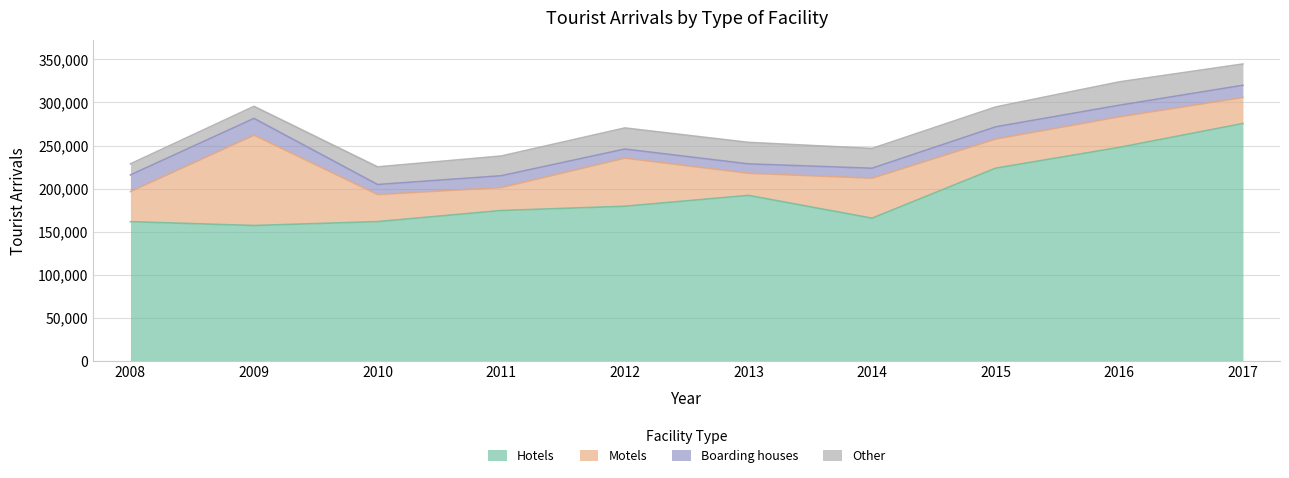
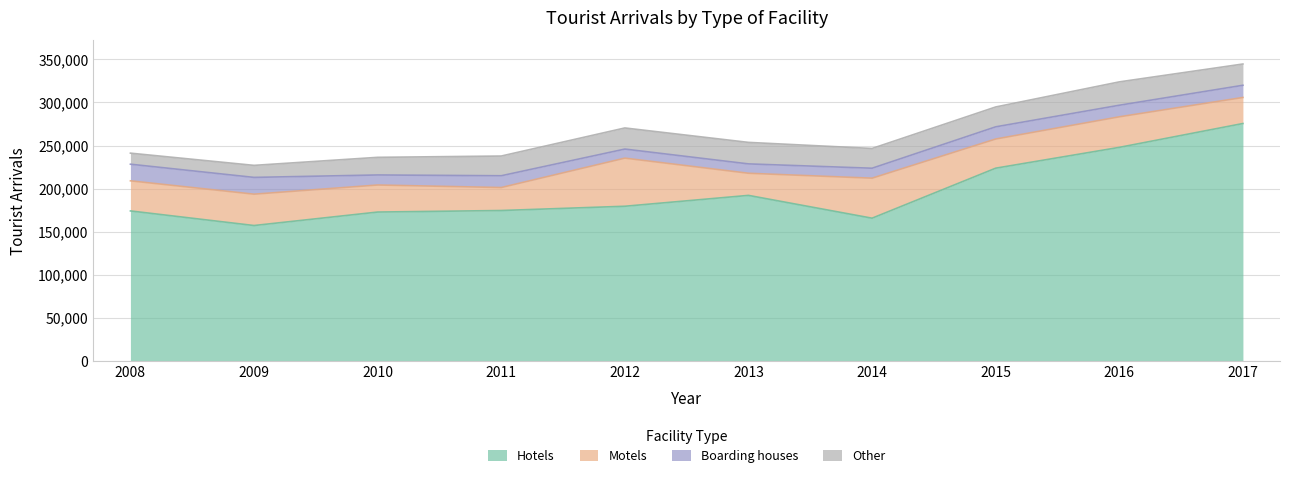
Hotels, 2008: 160,000 -> 170,000
Motels, 2009: 100,000 -> 40,000
Hotels, 2010: 160,000 -> 170,000
